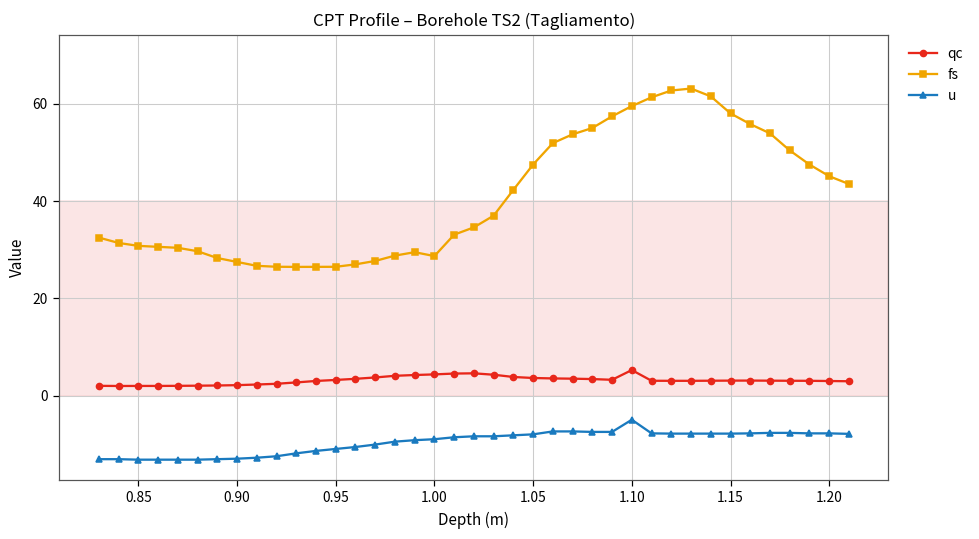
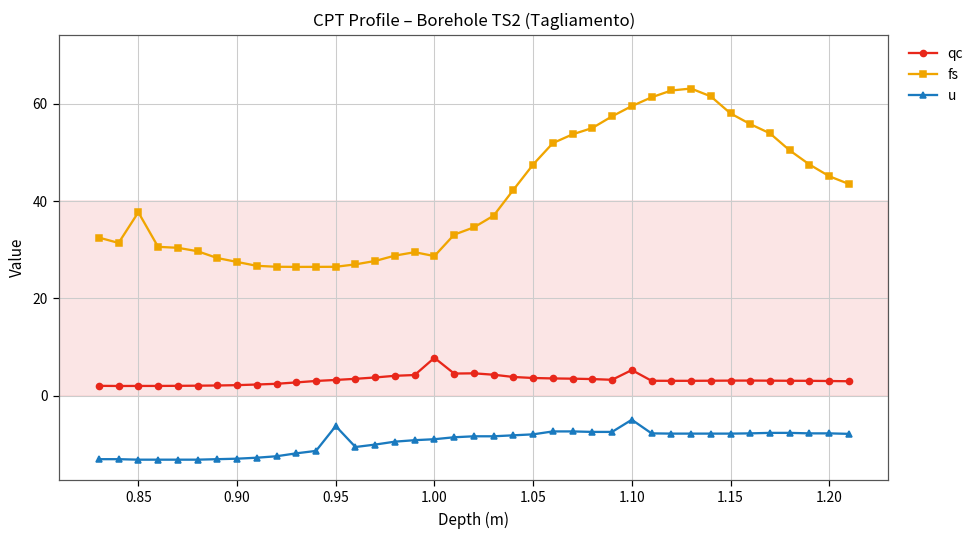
fs, 0.85: 31 -> 38
u, 0.95: -11 -> -6
qc, 1.00: 4 -> 8
